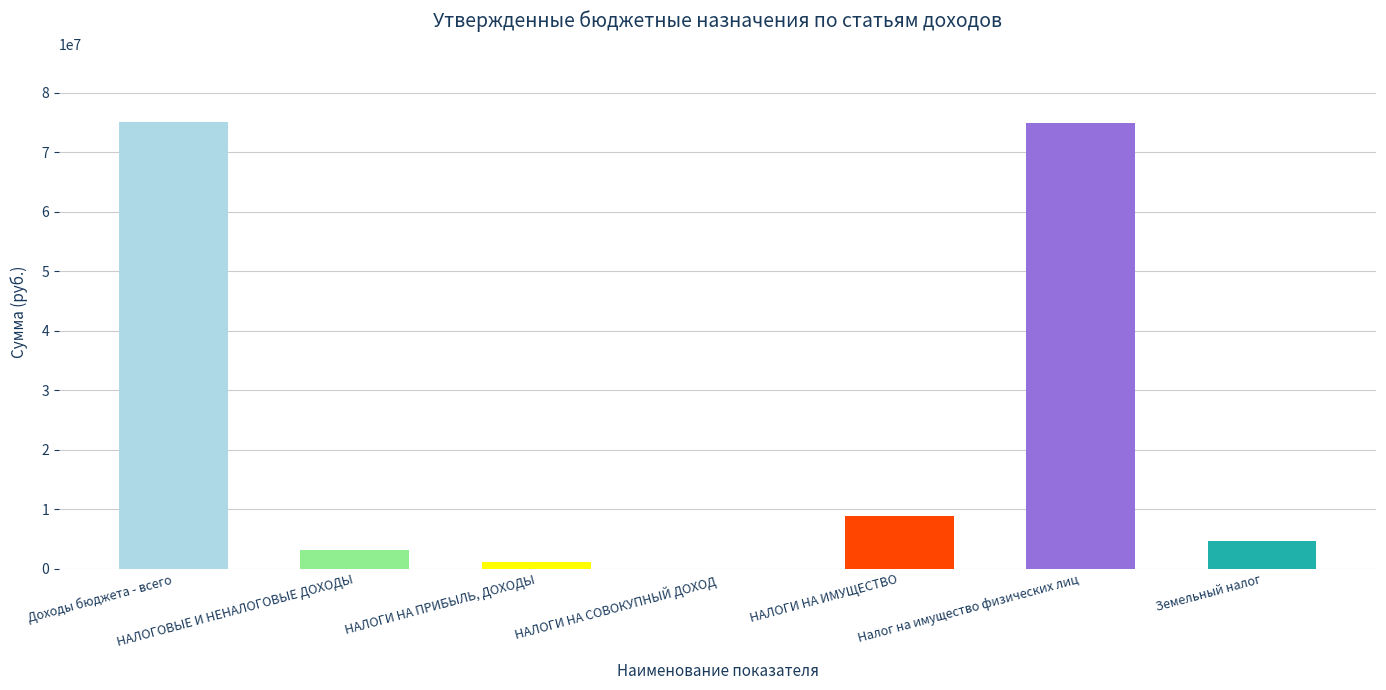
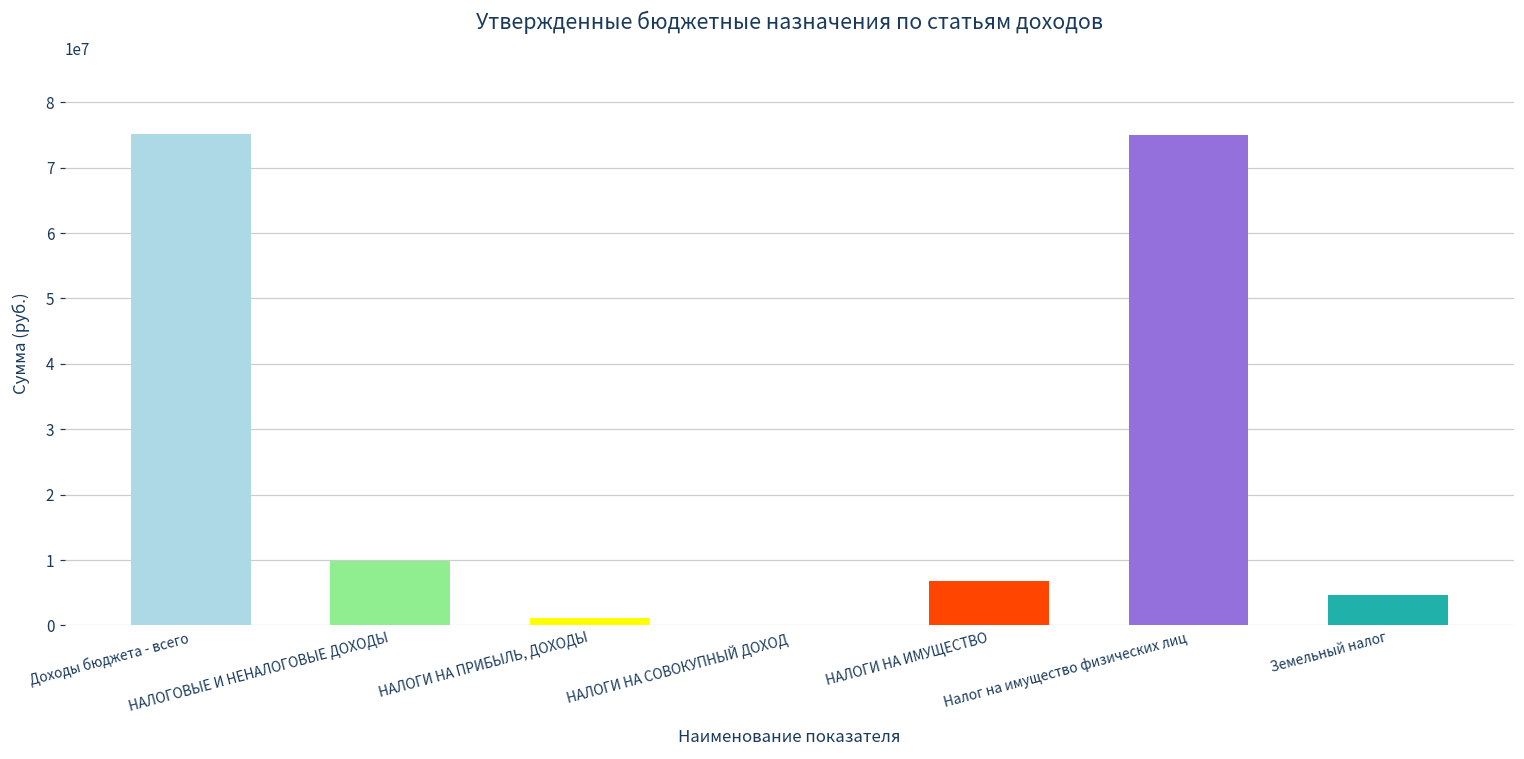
НАЛОГОВЫЕ И НЕНАЛОГОВЫЕ ДОХОДЫ: 3000000 -> 10000000
НАЛОГИ НА ИМУЩЕСТВО: 9000000 -> 7000000
